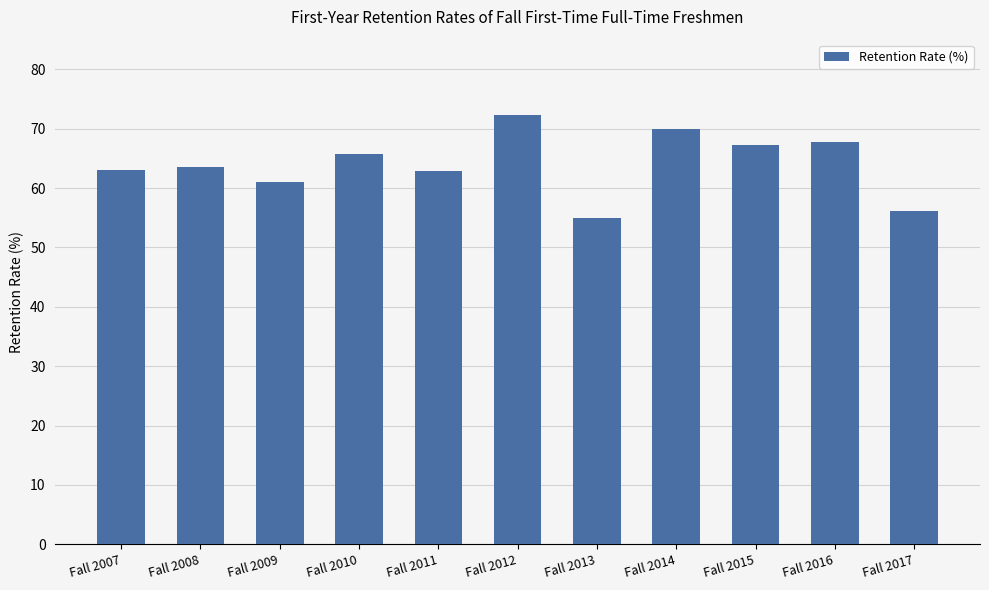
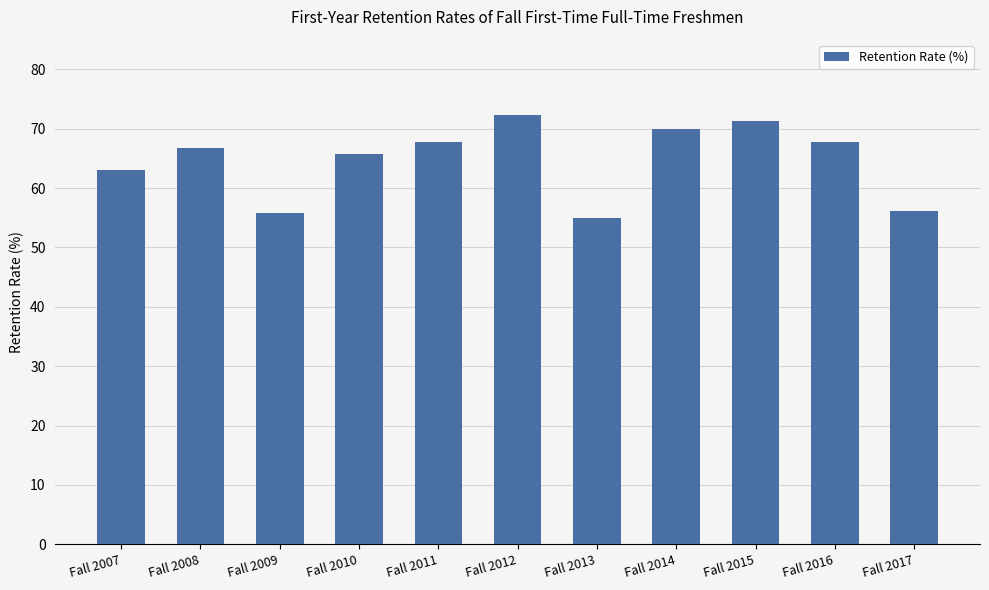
Fall 2008: 64 -> 67
Fall 2009: 61 -> 56
Fall 2011: 63 -> 68
Fall 2015: 67 -> 71
